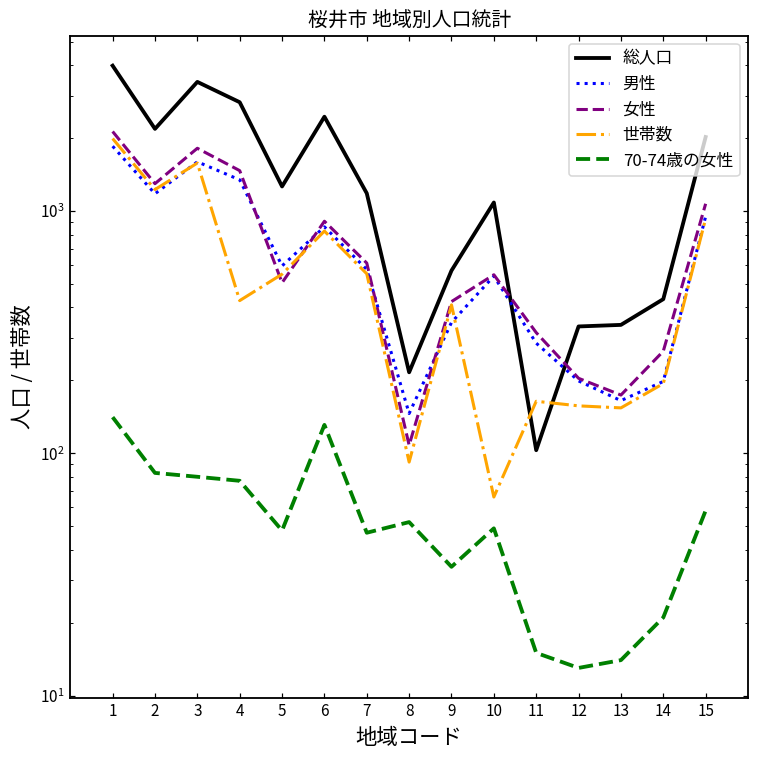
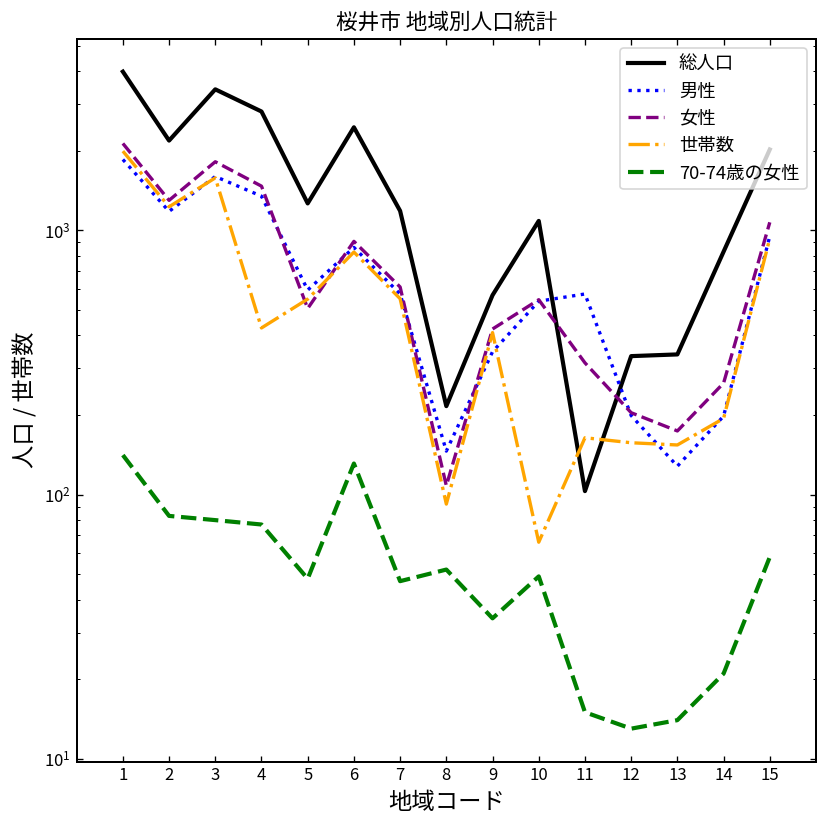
男性, 11: 290 -> 570
男性, 13: 170 -> 130
総人口, 14: 430 -> 830
